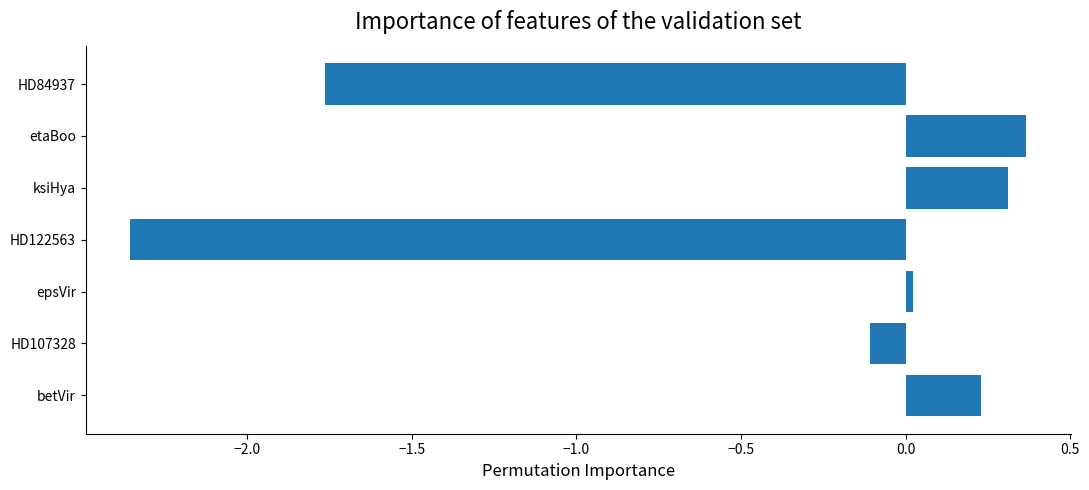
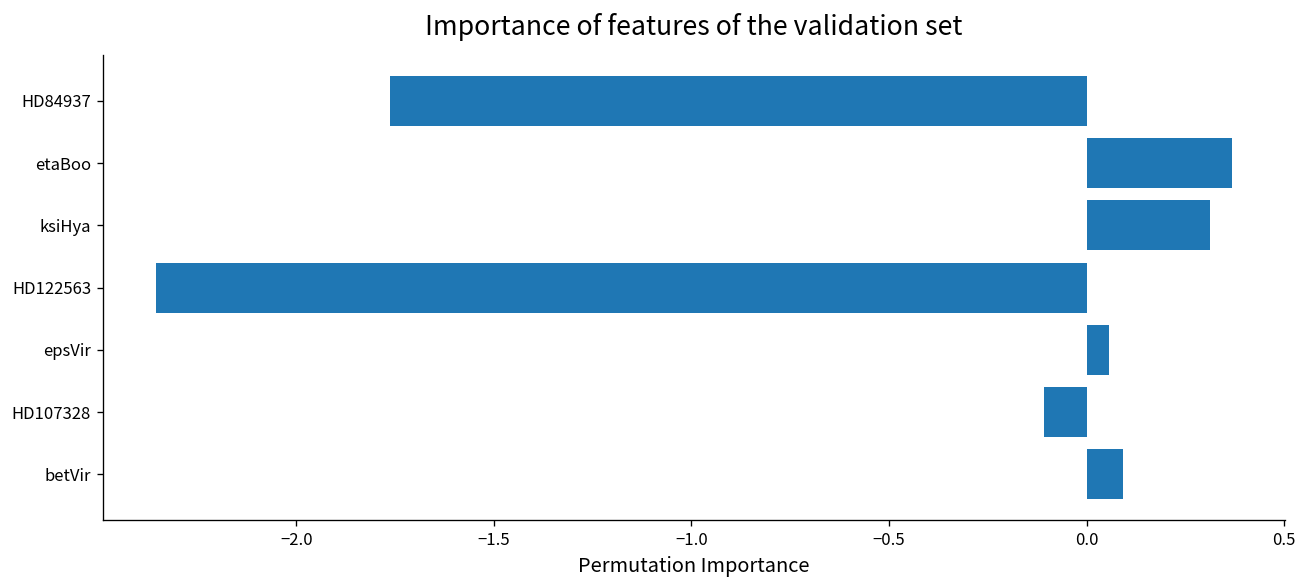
epsVir: 0.02 -> 0.06
betVir: 0.23 -> 0.09
